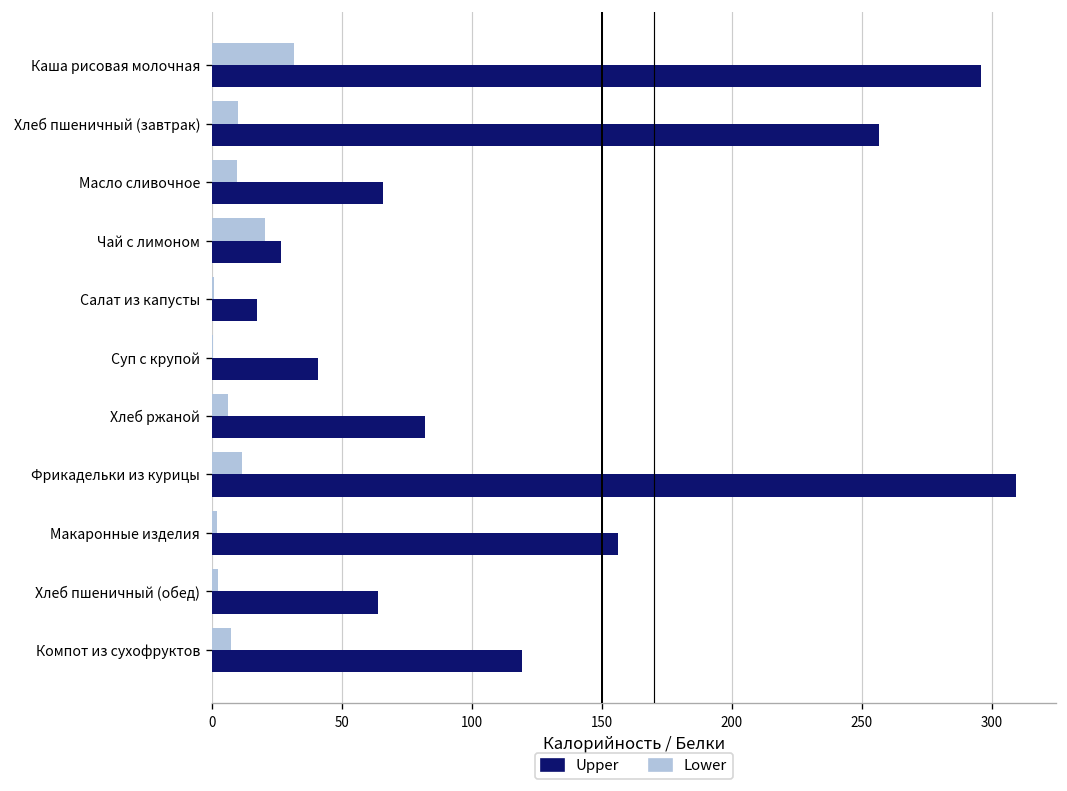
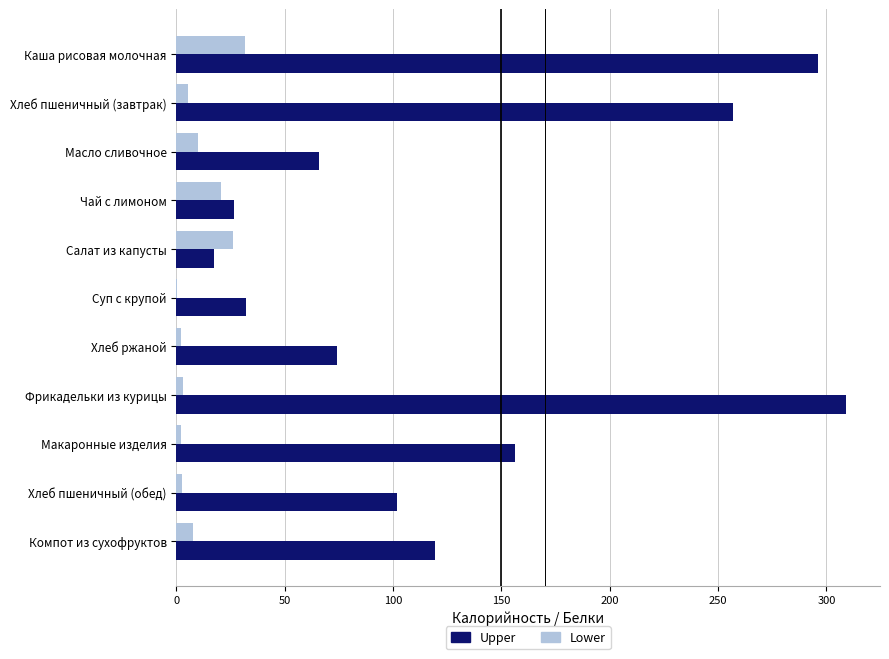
Lower, Хлеб пшеничный (завтрак): 10 -> 5
Lower, Салат из капусты: 1 -> 26
Upper, Суп с крупой: 41 -> 32
Lower, Хлеб ржаной: 6 -> 2
Upper, Хлеб ржаной: 82 -> 74
Lower, Фрикадельки из курицы: 12 -> 3
Upper, Хлеб пшеничный (обед): 64 -> 102
